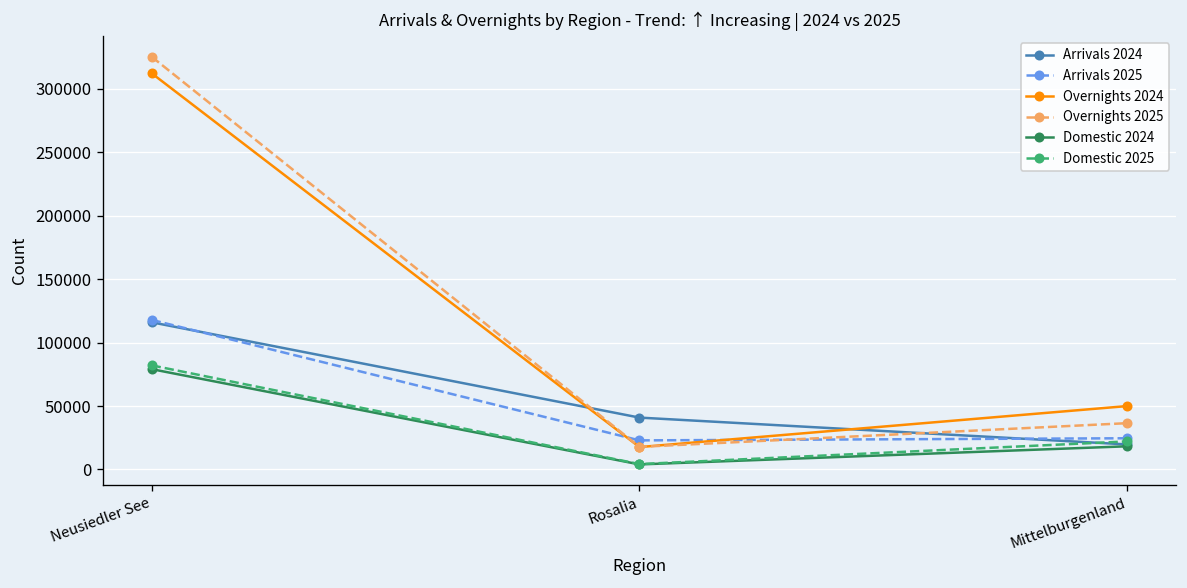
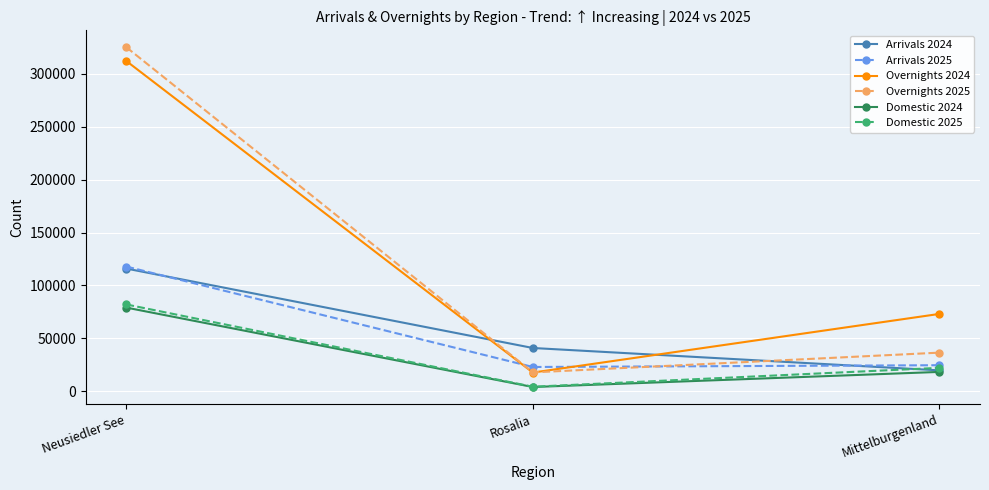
Overnights 2024, Mittelburgenland: 50000 -> 73000
